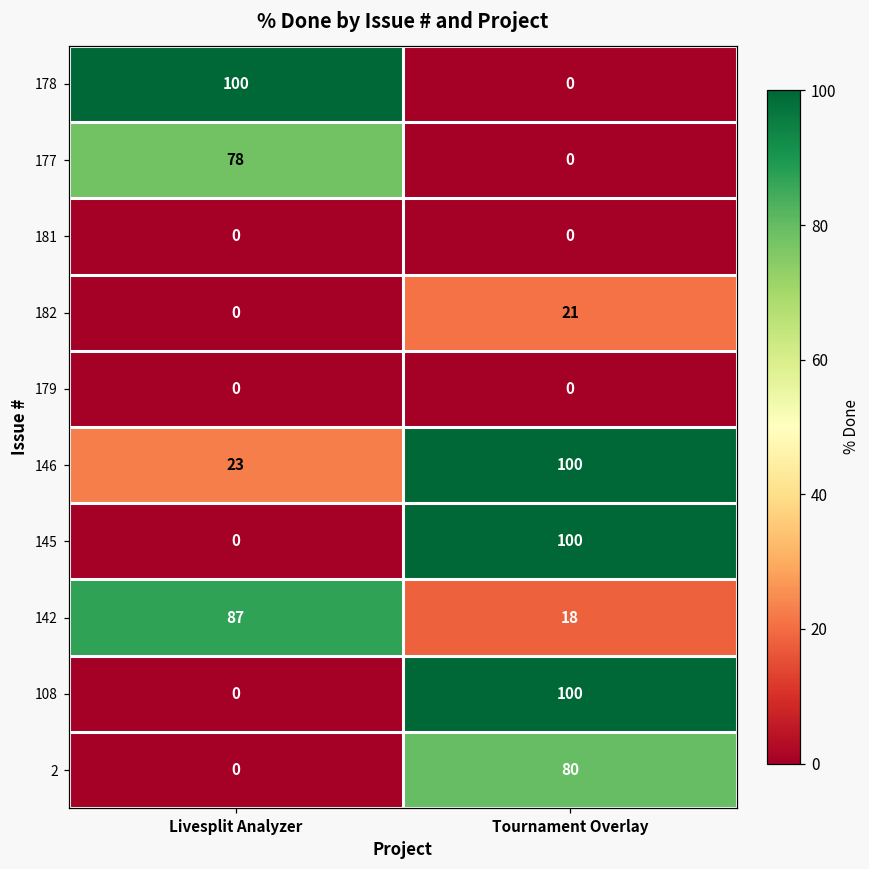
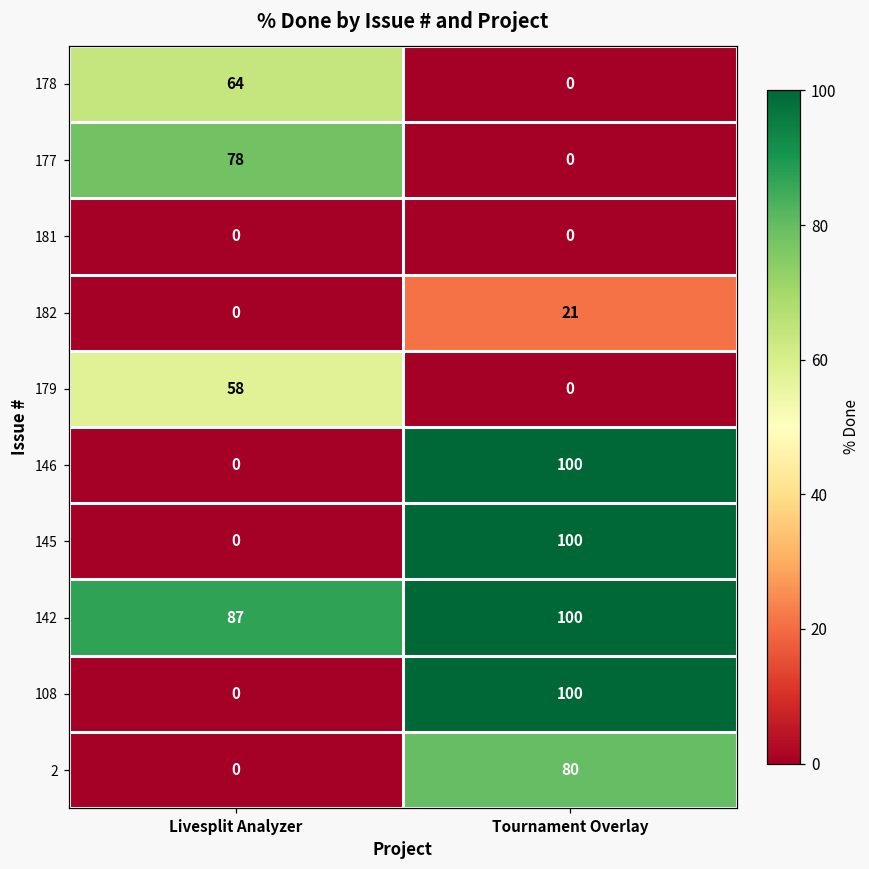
178, Livesplit Analyzer: 100 -> 64
179, Livesplit Analyzer: 0 -> 58
146, Livesplit Analyzer: 23 -> 0
142, Tournament Overlay: 18 -> 100
